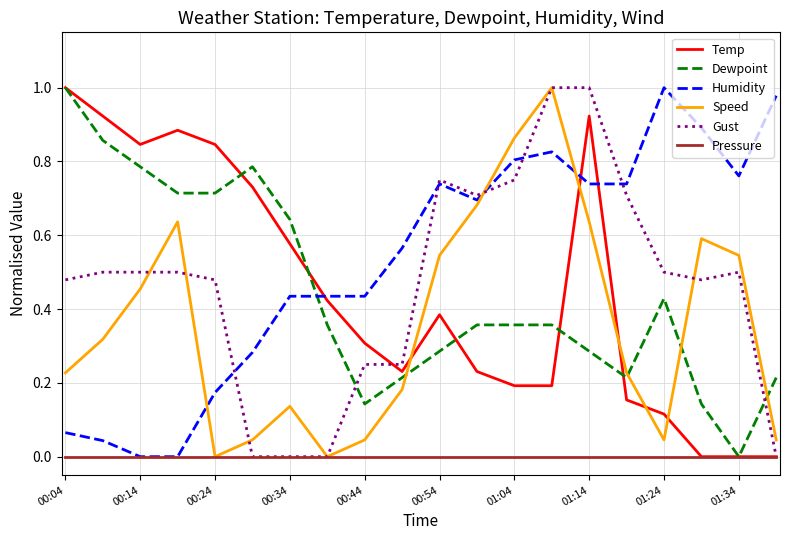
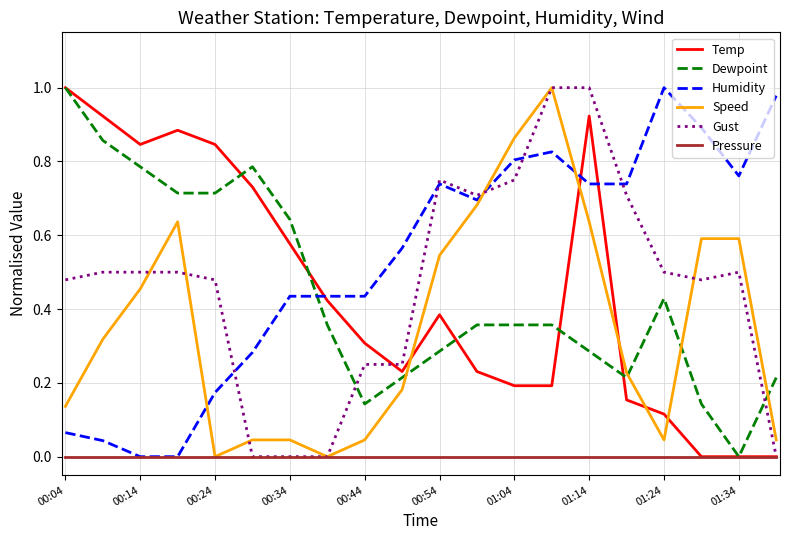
Speed, 00:04: 0.23 -> 0.14
Speed, 00:34: 0.14 -> 0.05
Speed, 01:34: 0.55 -> 0.59
